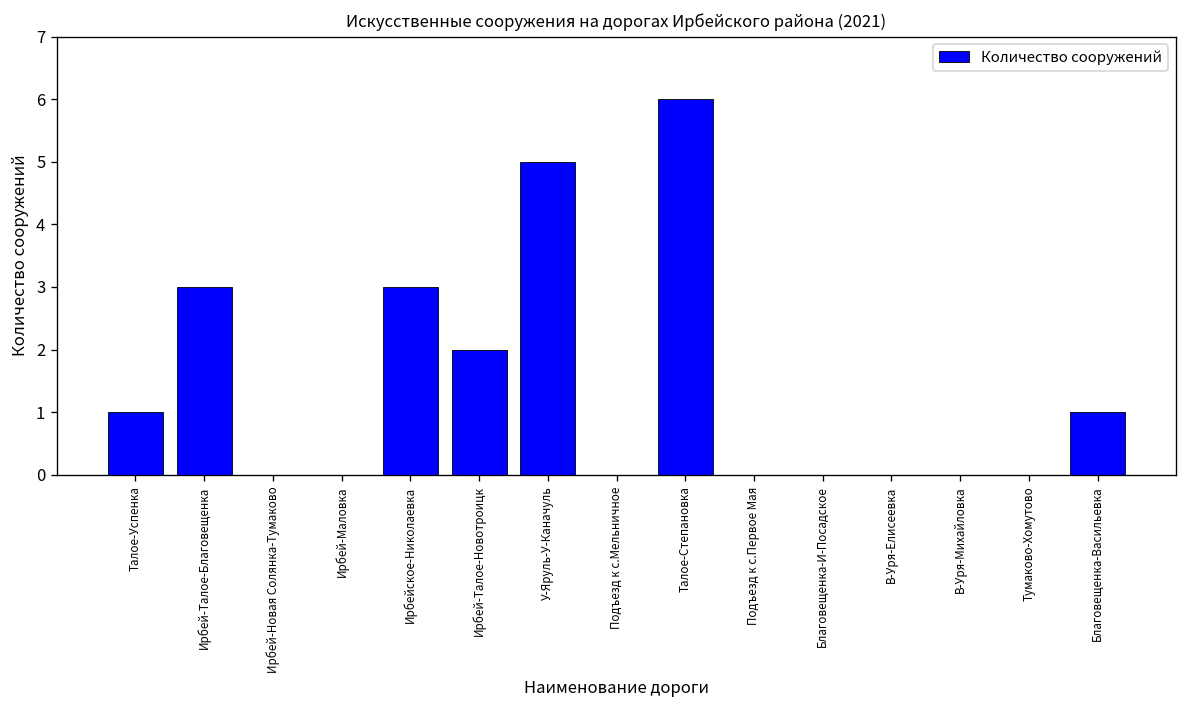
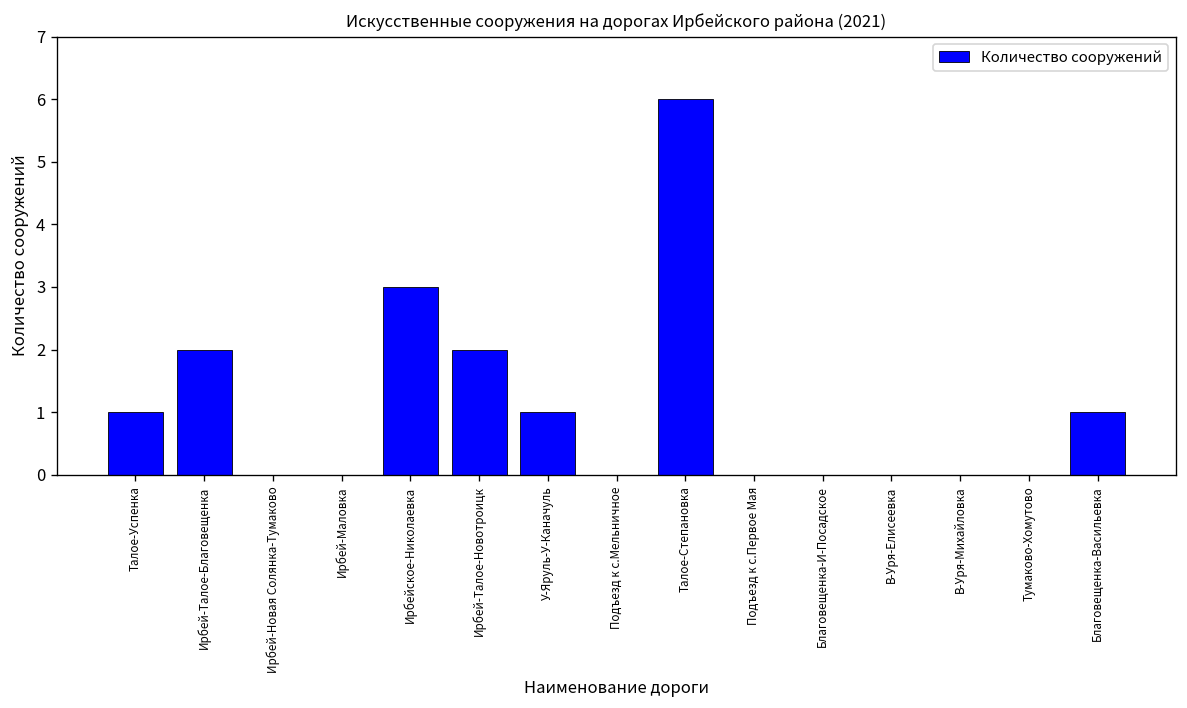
Ирбей-Талое-Благовещенка: 3 -> 2
У-Яруль-У-Каначуль: 5 -> 1
